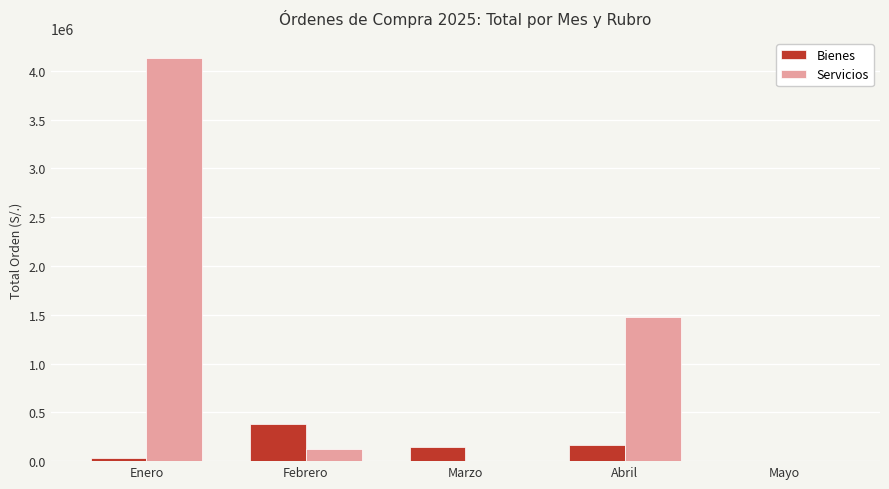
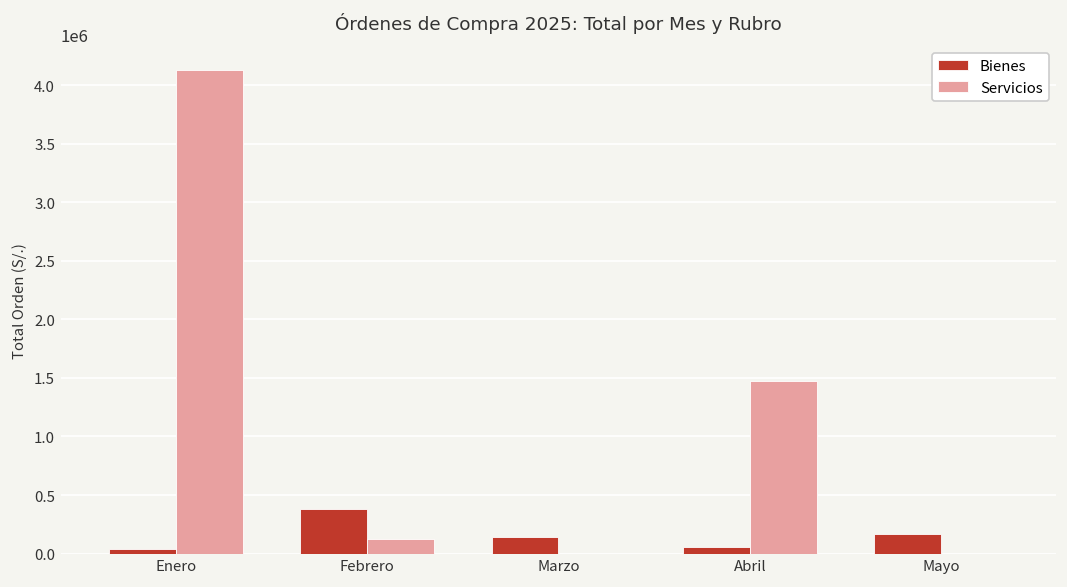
Bienes, Abril: 200000 -> 100000
Bienes, Mayo: 0 -> 200000
